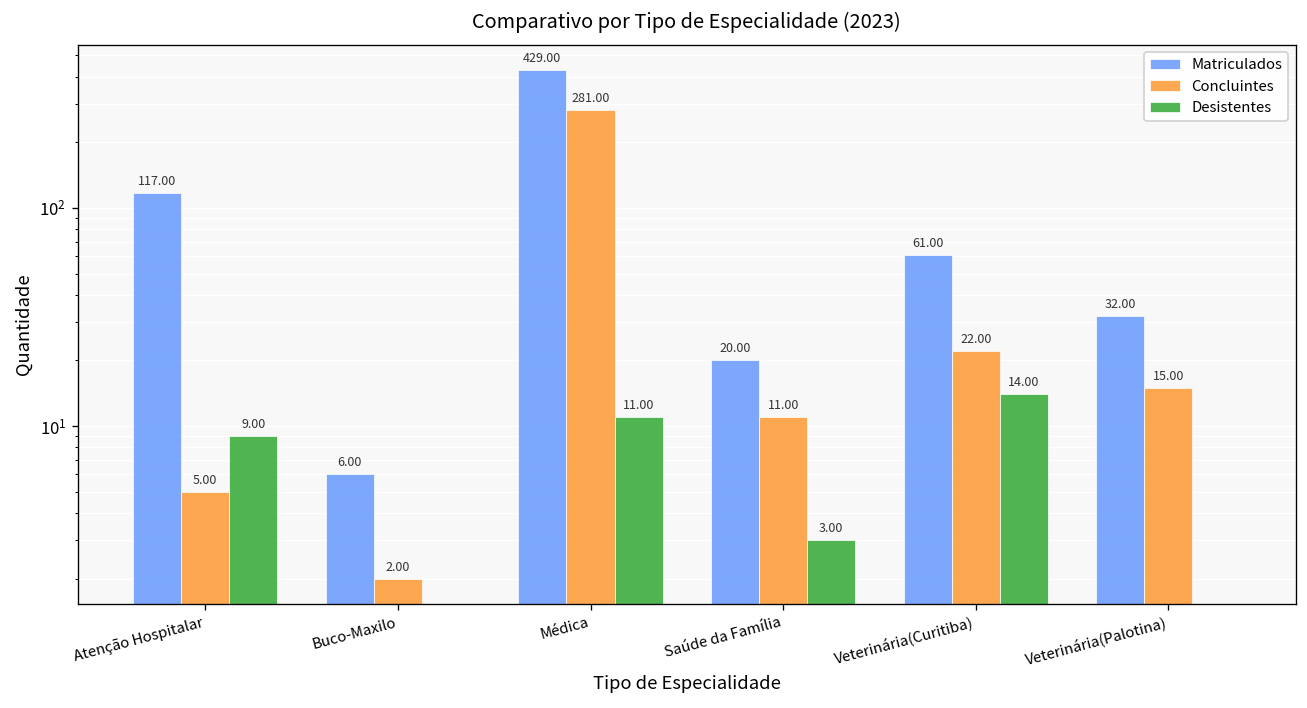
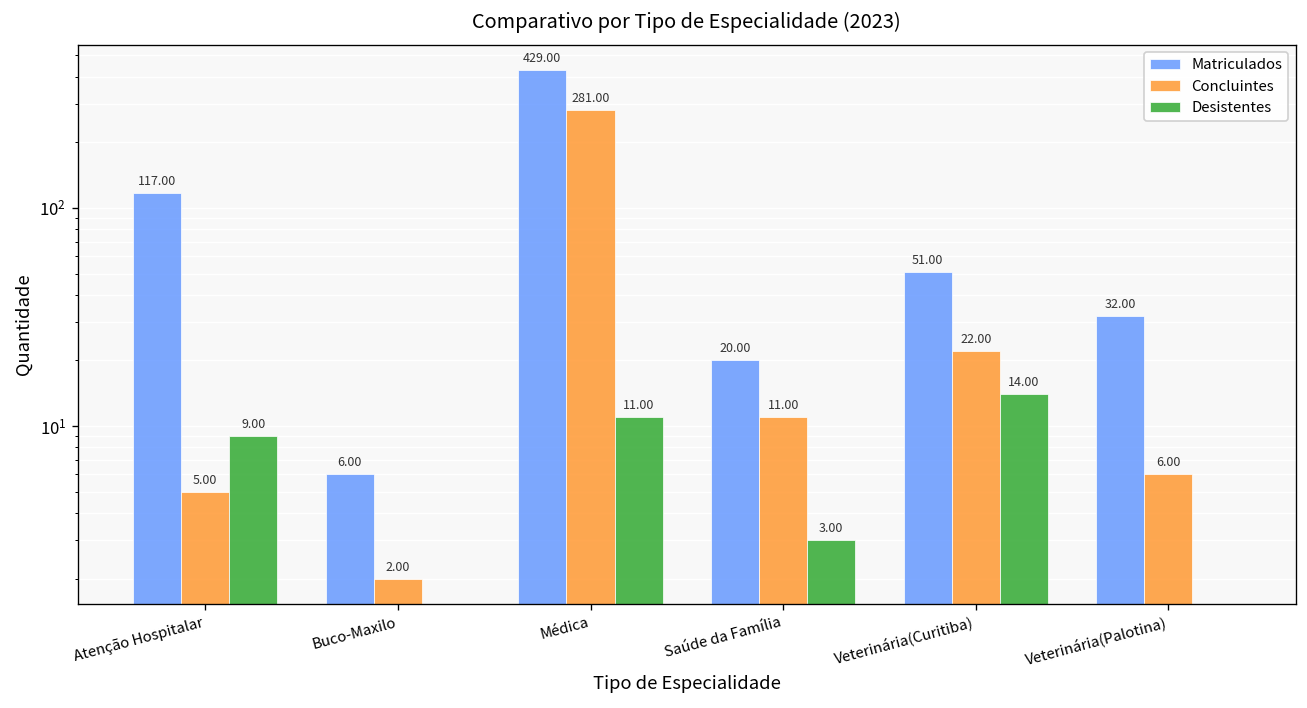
Matriculados, Veterinária(Curitiba): 61.00 -> 51.00
Concluintes, Veterinária(Palotina): 15.00 -> 6.00
